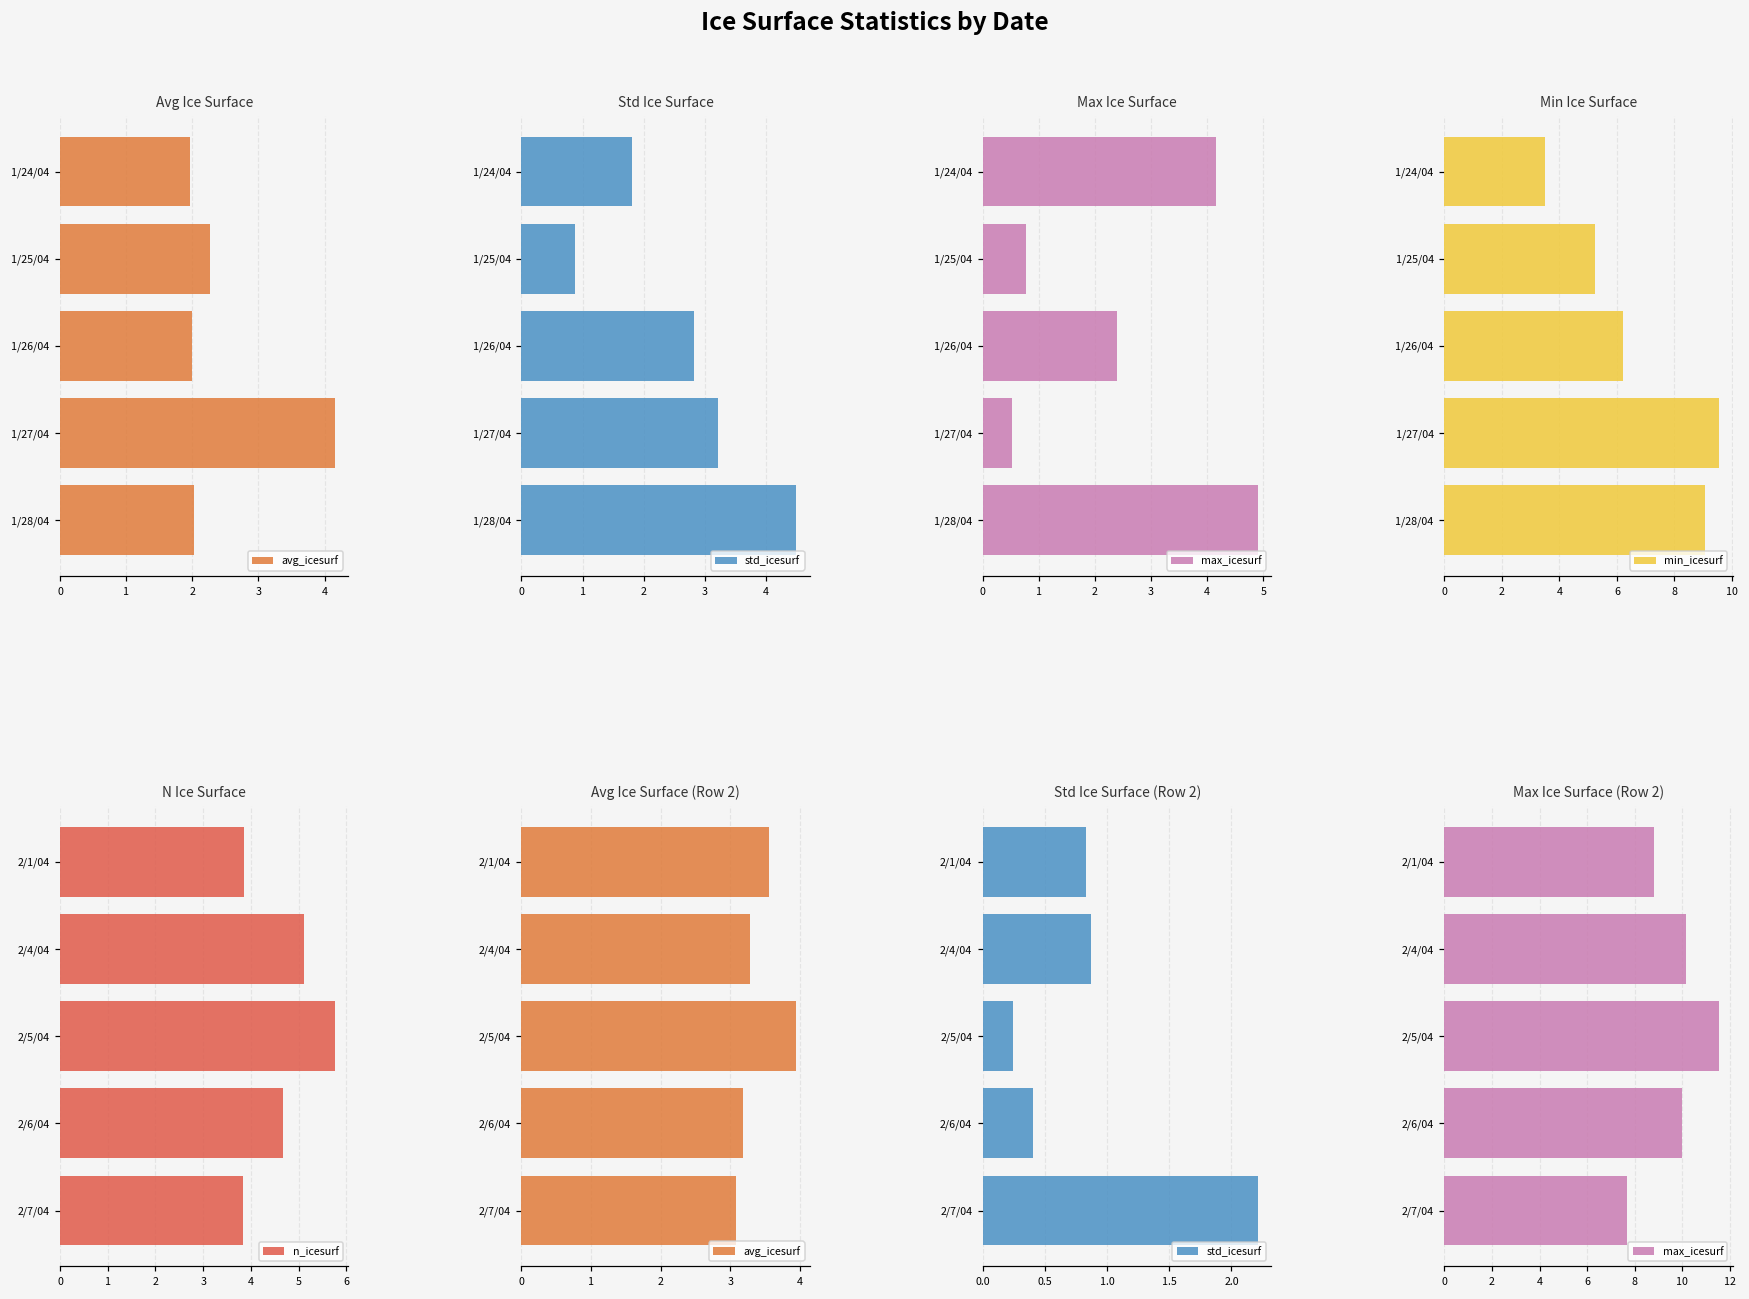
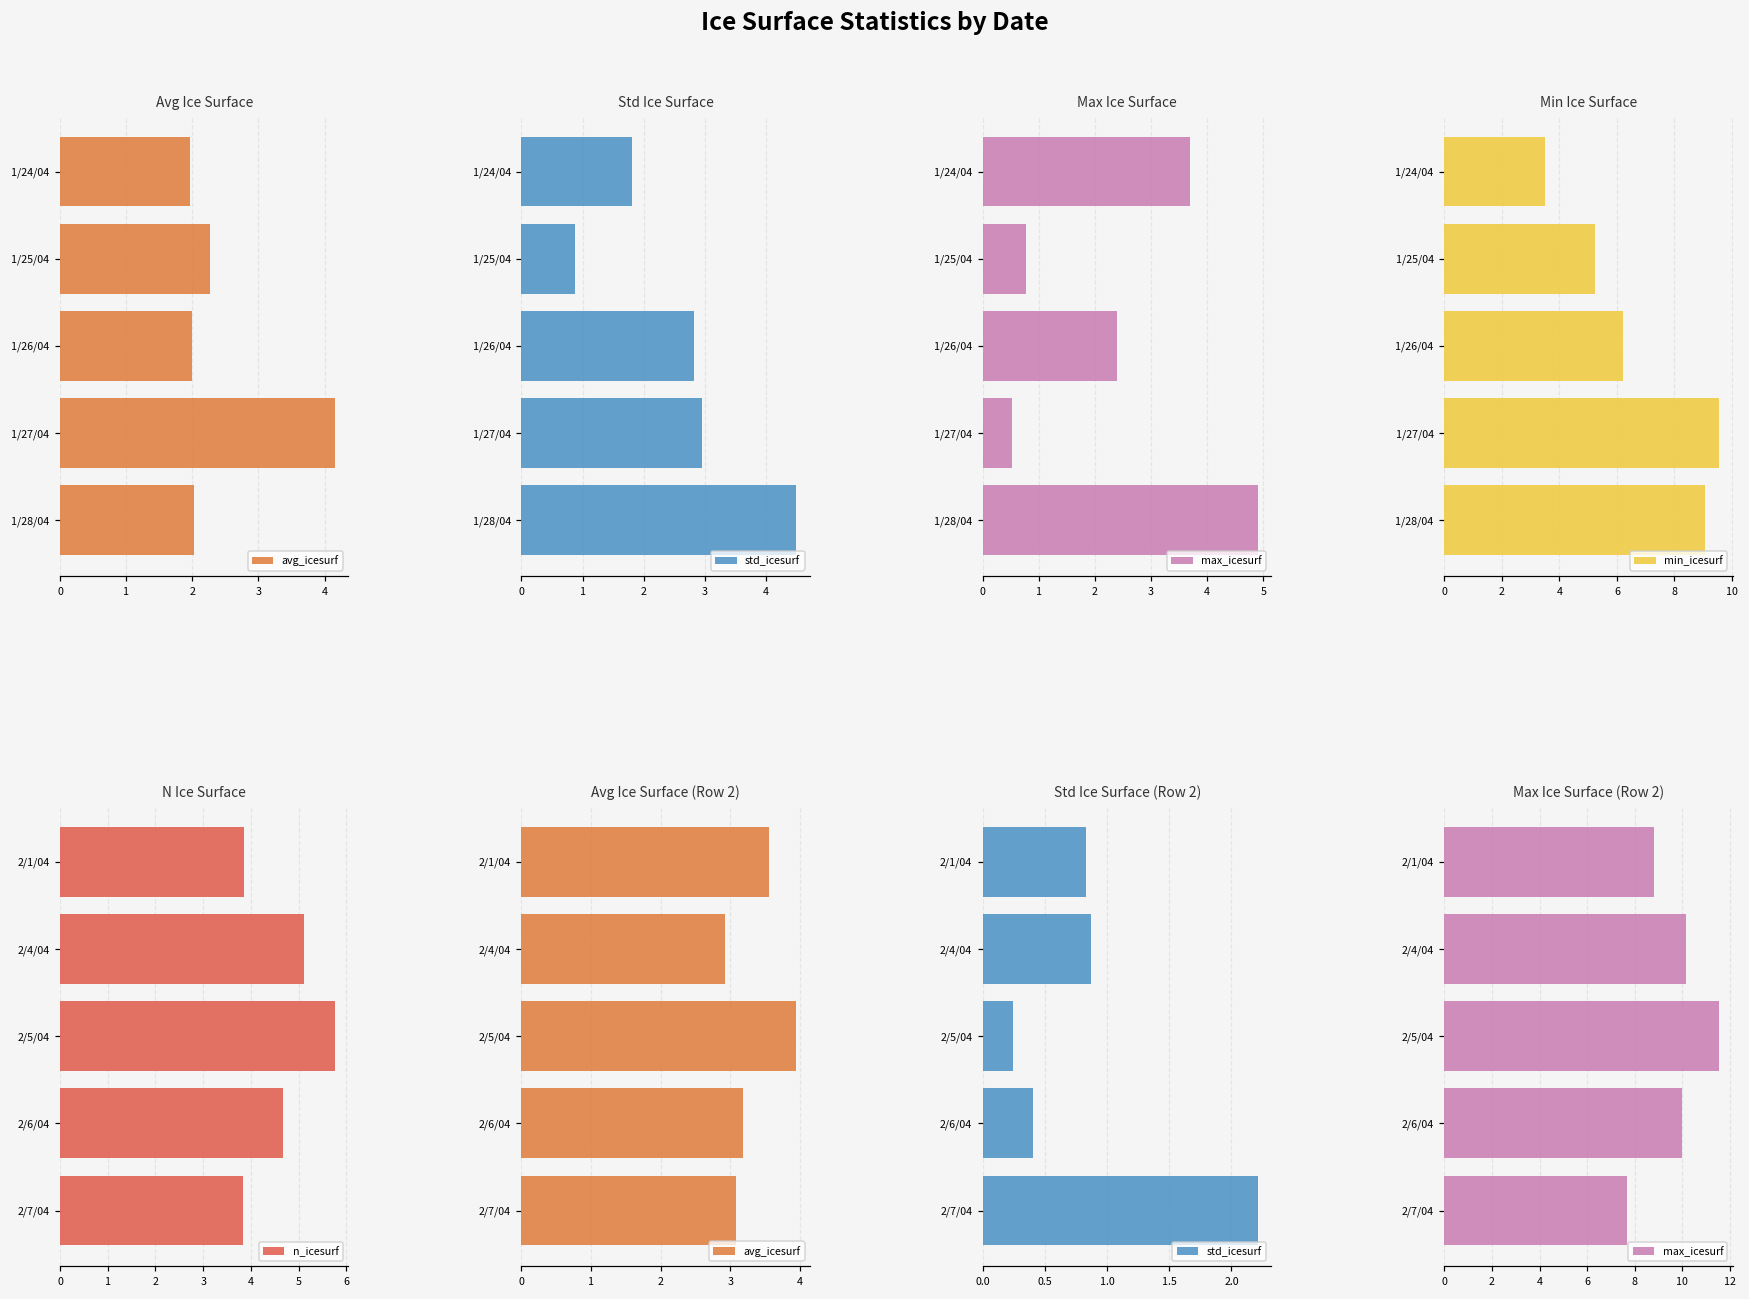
Std Ice Surface, 1/27/04: 3.2 -> 3.0
Max Ice Surface, 1/24/04: 4.2 -> 3.7
Avg Ice Surface (Row 2), 2/4/04: 3.3 -> 2.9
